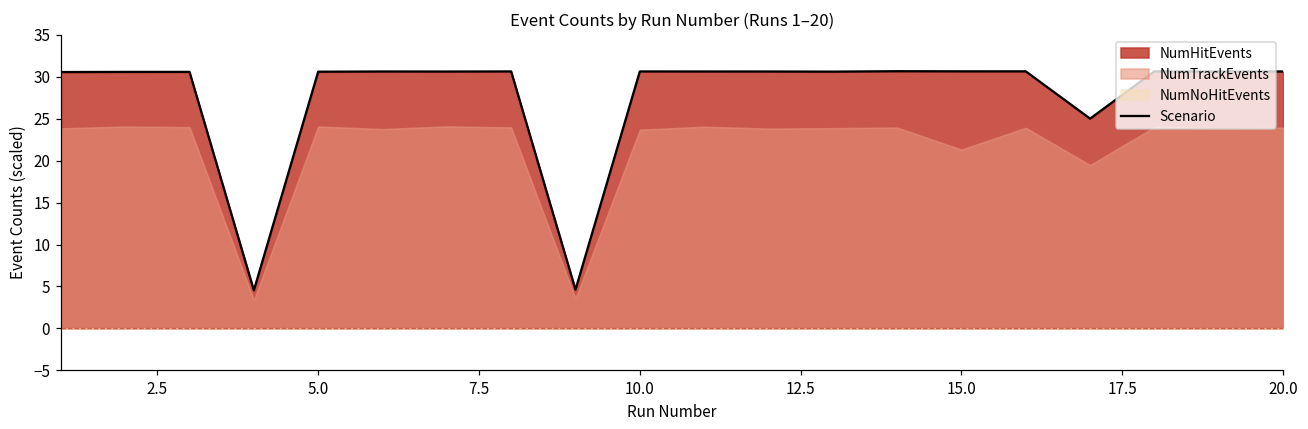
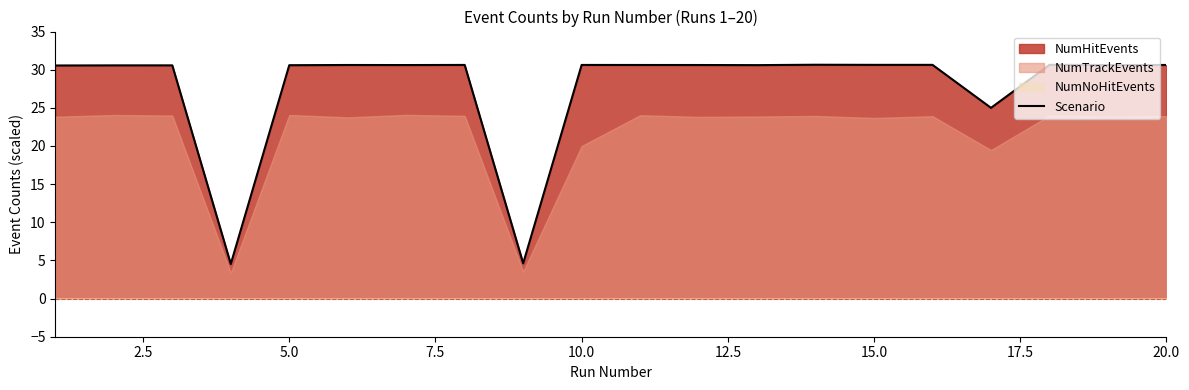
NumTrackEvents, 10.0: 24 -> 20
NumTrackEvents, 15.0: 21 -> 24
